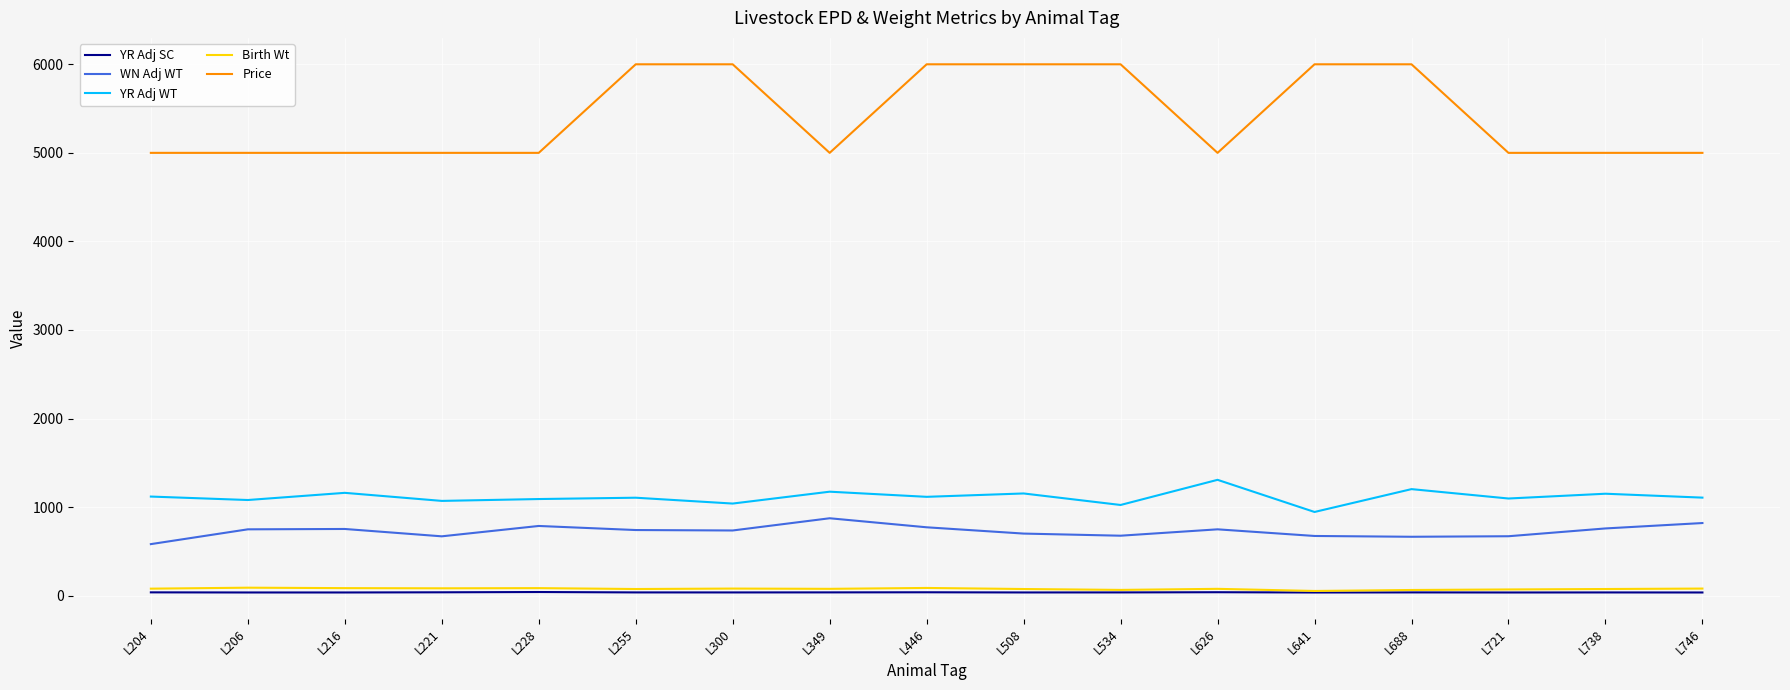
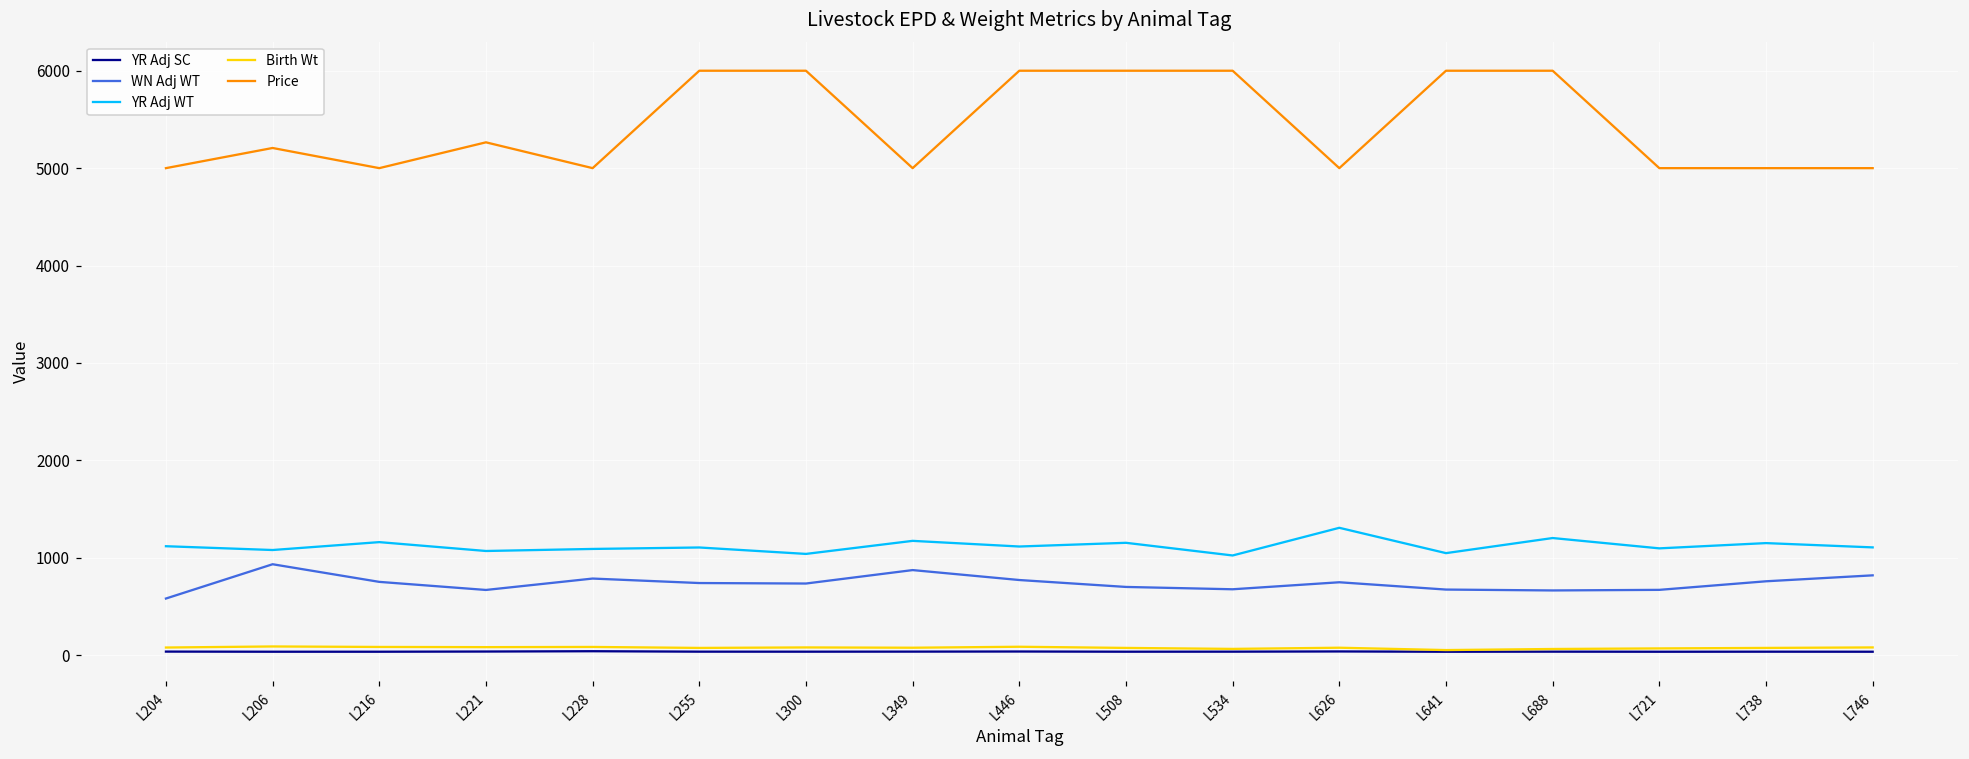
WN Adj WT, L206: 700 -> 900
Price, L206: 5000 -> 5200
Price, L221: 5000 -> 5300
YR Adj WT, L641: 900 -> 1000
